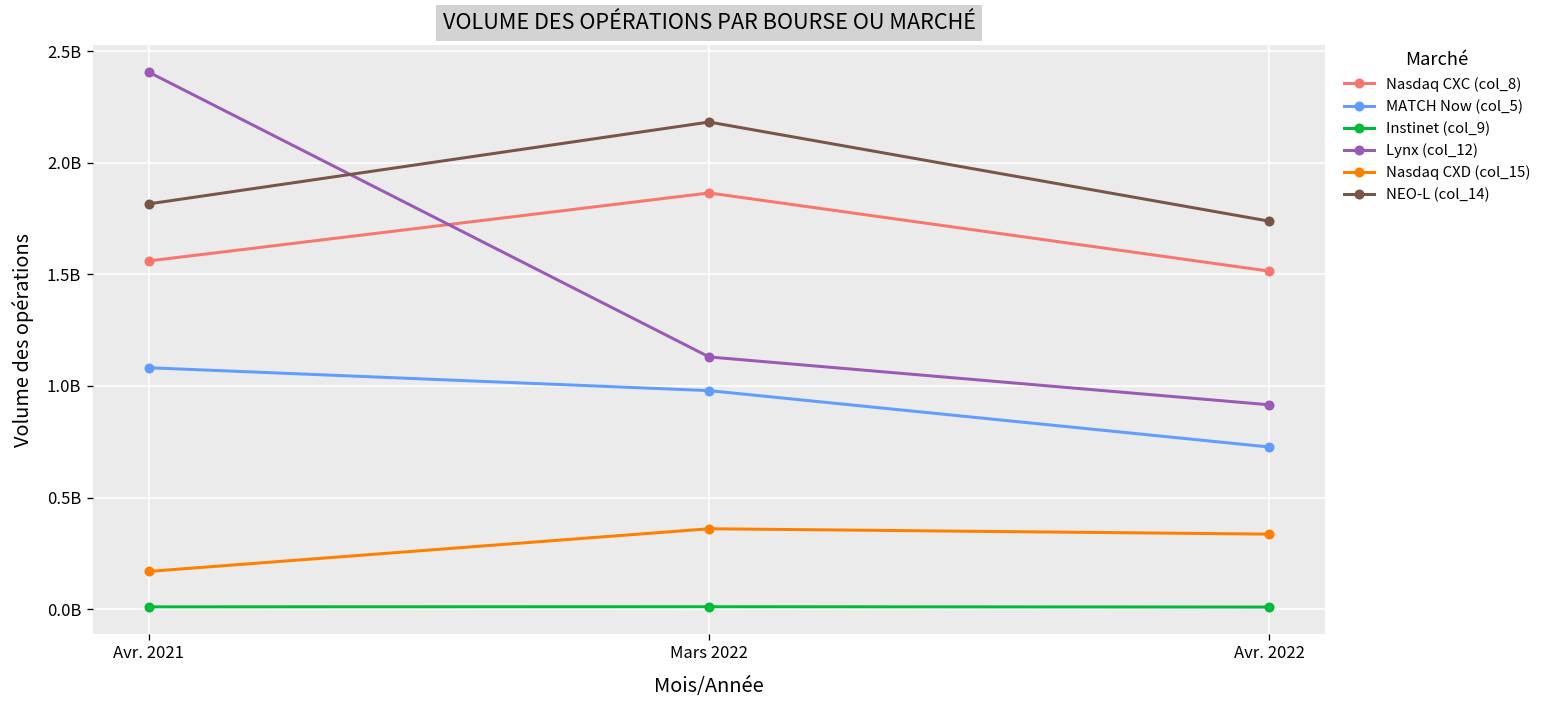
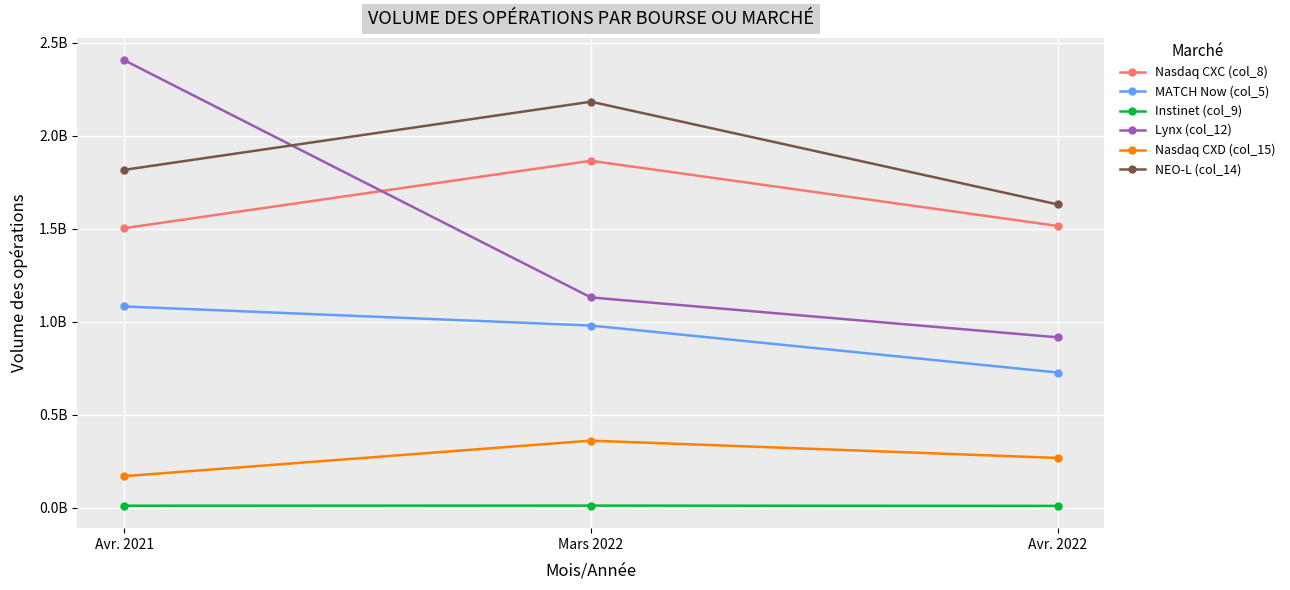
Nasdaq CXC (col_8), Avr. 2021: 1560000000 -> 1500000000
Nasdaq CXD (col_15), Avr. 2022: 340000000 -> 270000000
NEO-L (col_14), Avr. 2022: 1740000000 -> 1630000000
